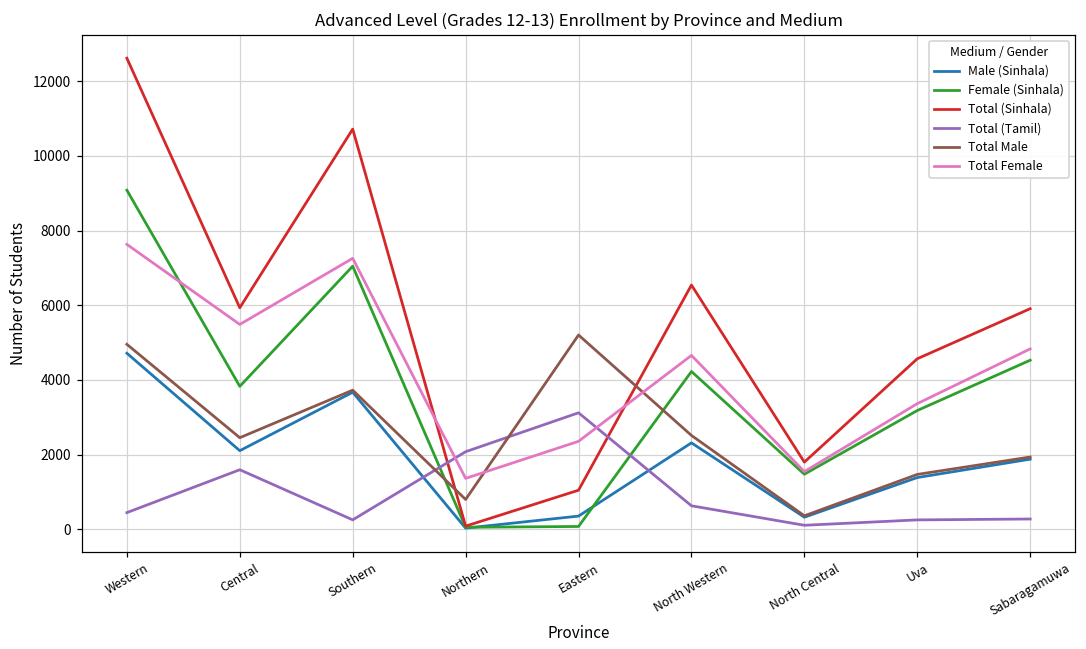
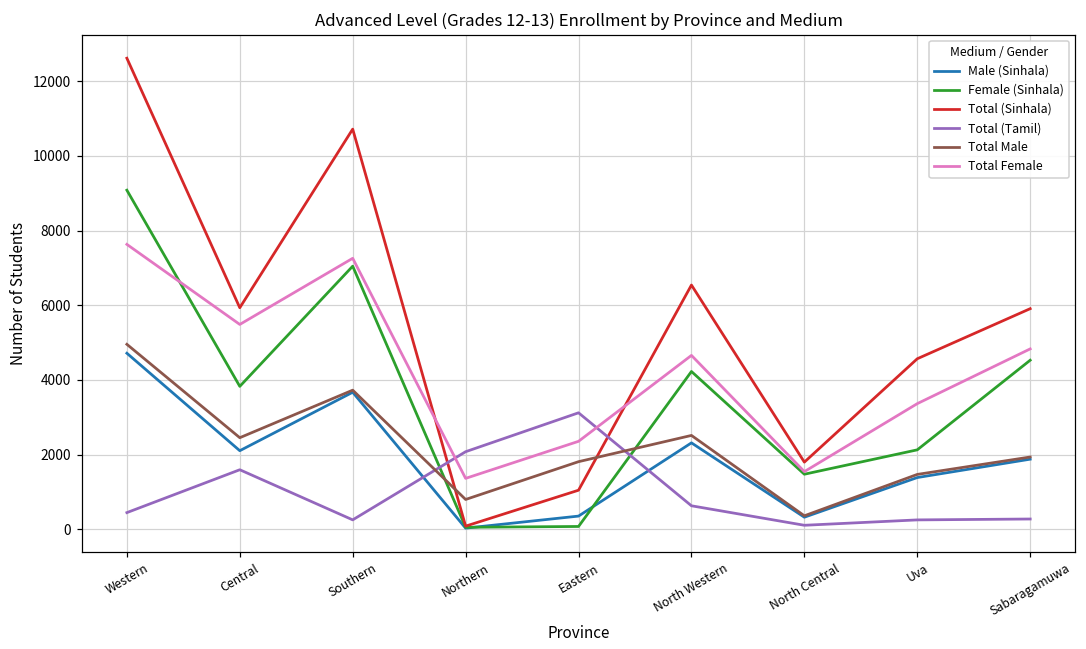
Total Male, Eastern: 5200 -> 1800
Female (Sinhala), Uva: 3200 -> 2100
